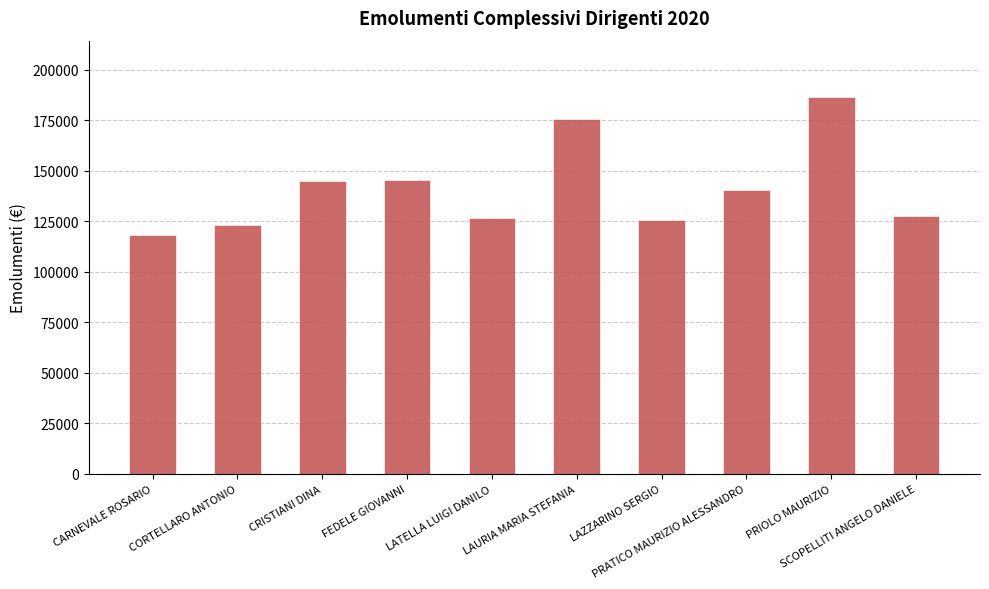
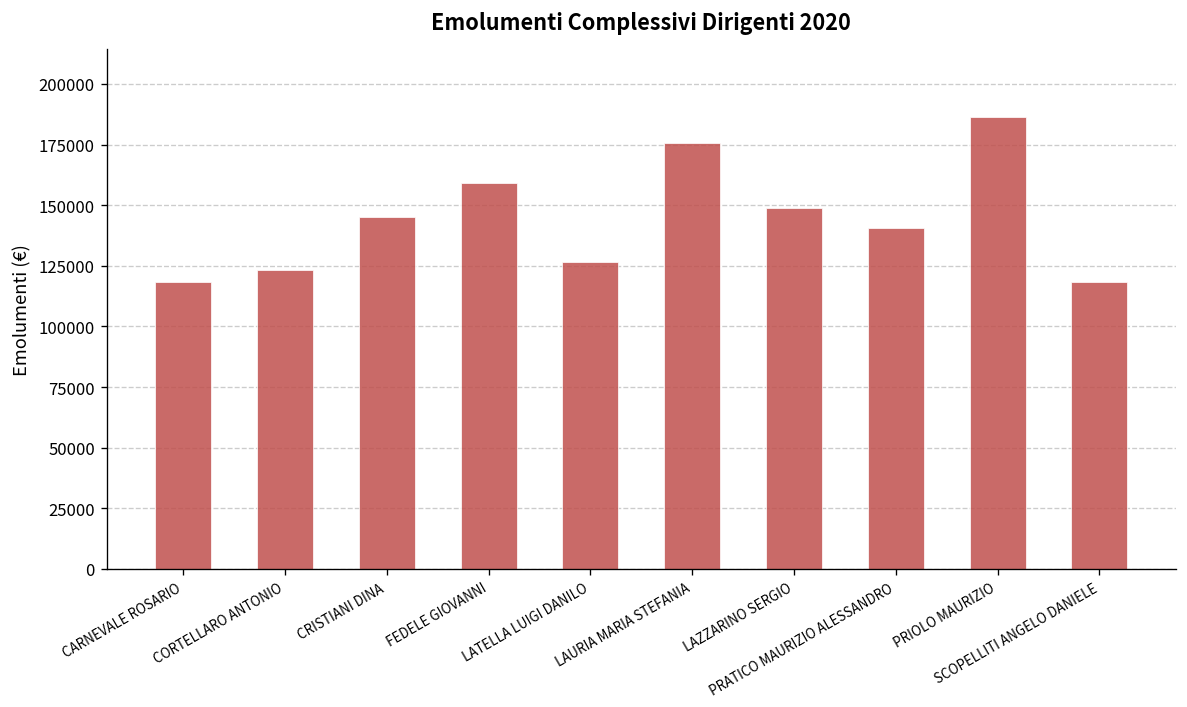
FEDELE GIOVANNI: 145000 -> 159000
LAZZARINO SERGIO: 126000 -> 149000
SCOPELLITI ANGELO DANIELE: 127000 -> 118000
